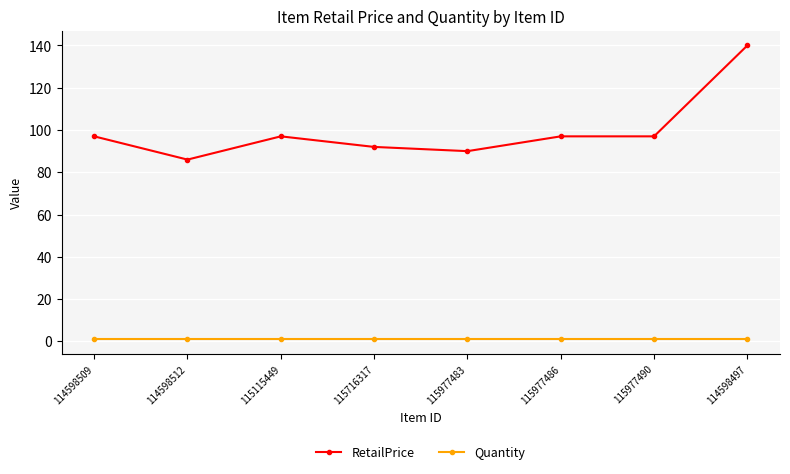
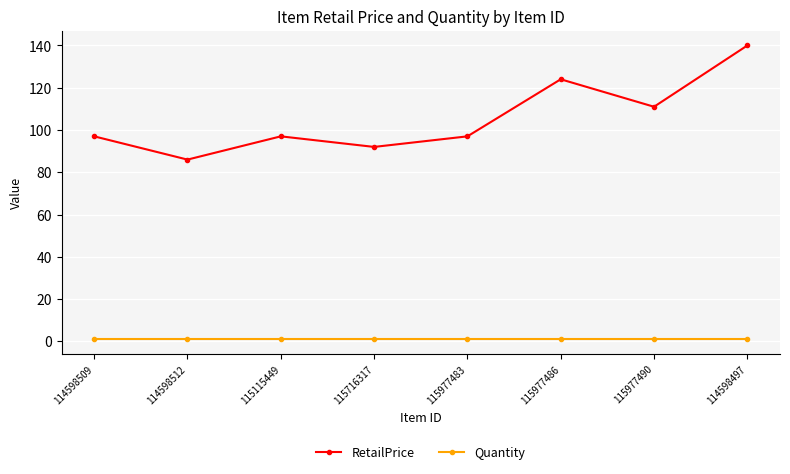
RetailPrice, 115977483: 90 -> 97
RetailPrice, 115977486: 97 -> 124
RetailPrice, 115977490: 97 -> 111
